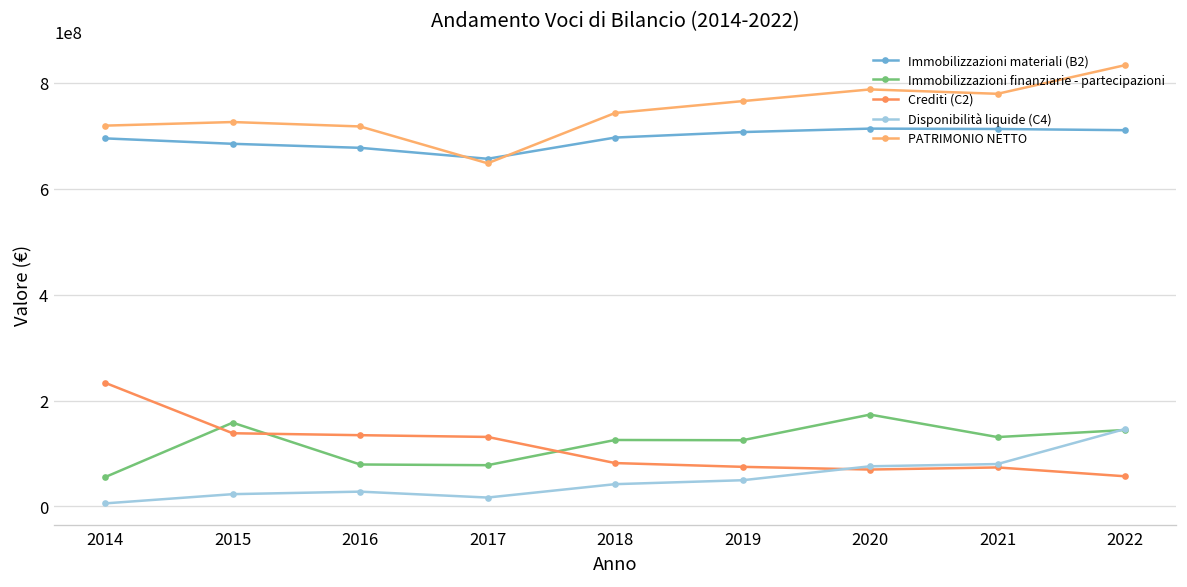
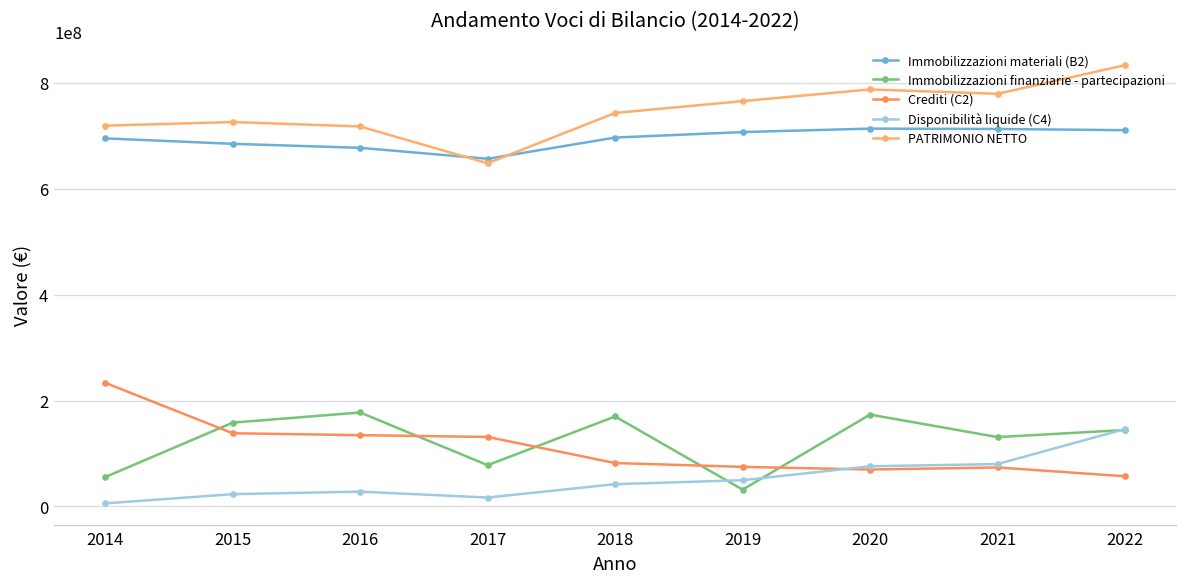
Immobilizzazioni finanziarie - partecipazioni, 2016: 80000000 -> 180000000
Immobilizzazioni finanziarie - partecipazioni, 2018: 130000000 -> 170000000
Immobilizzazioni finanziarie - partecipazioni, 2019: 120000000 -> 30000000
